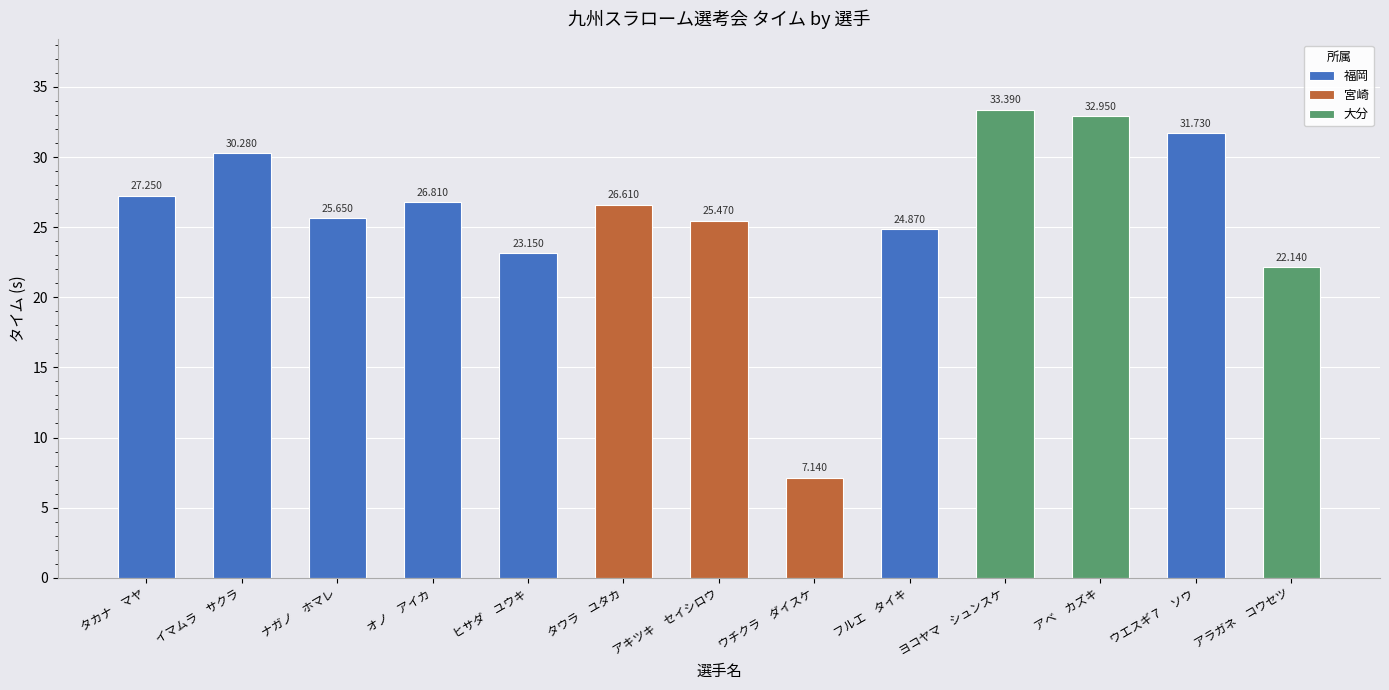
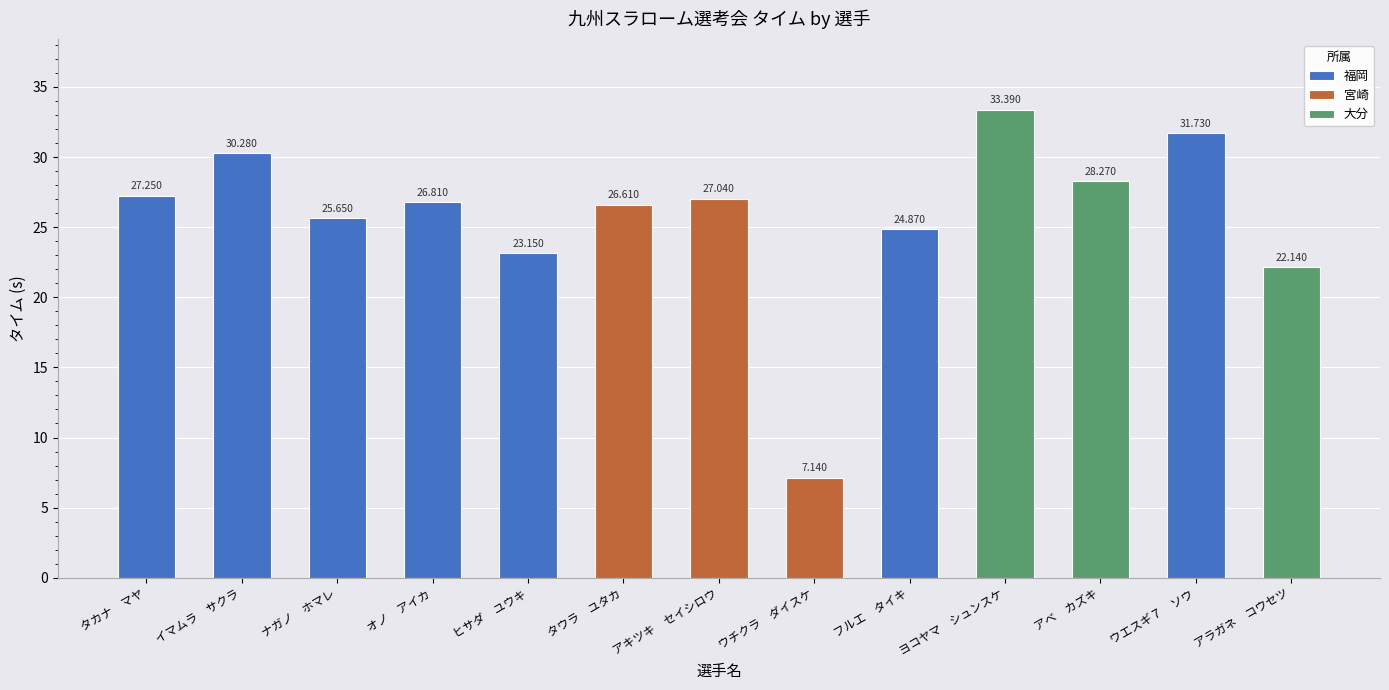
アキツキ セイシロウ: 25.470 -> 27.040
アベ カズキ: 32.950 -> 28.270
